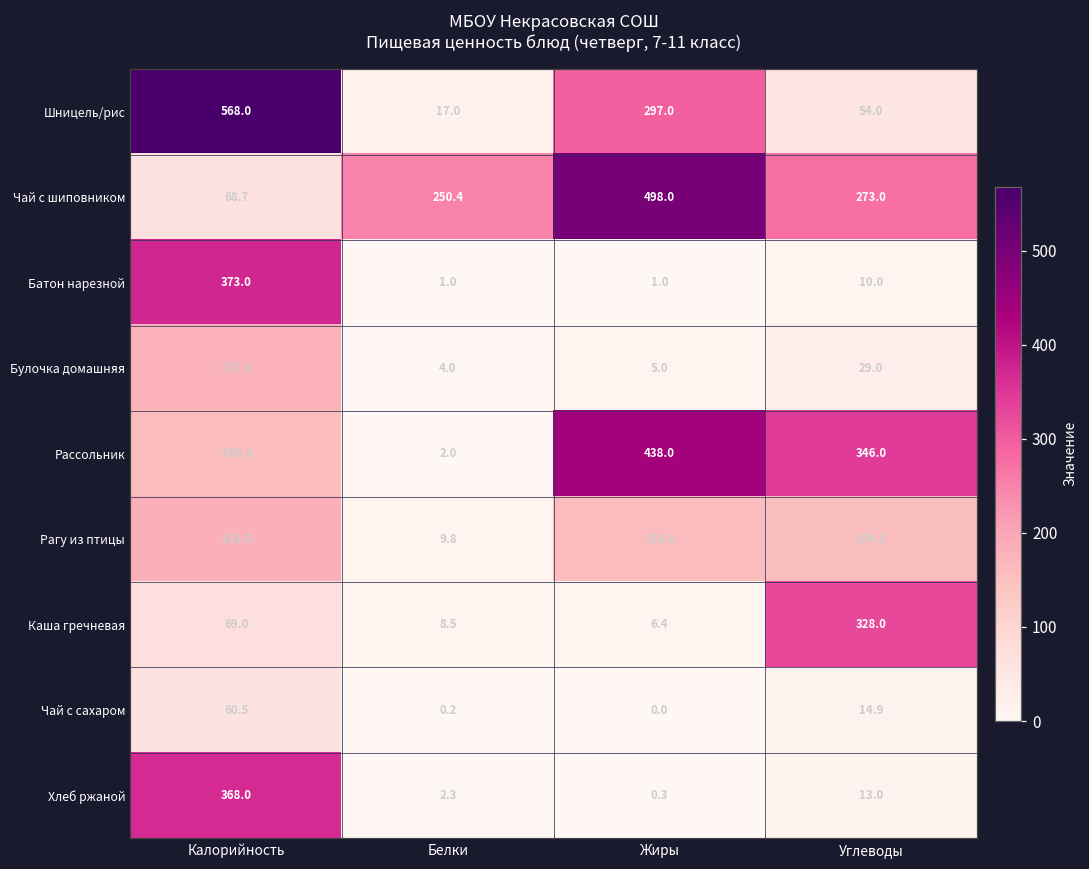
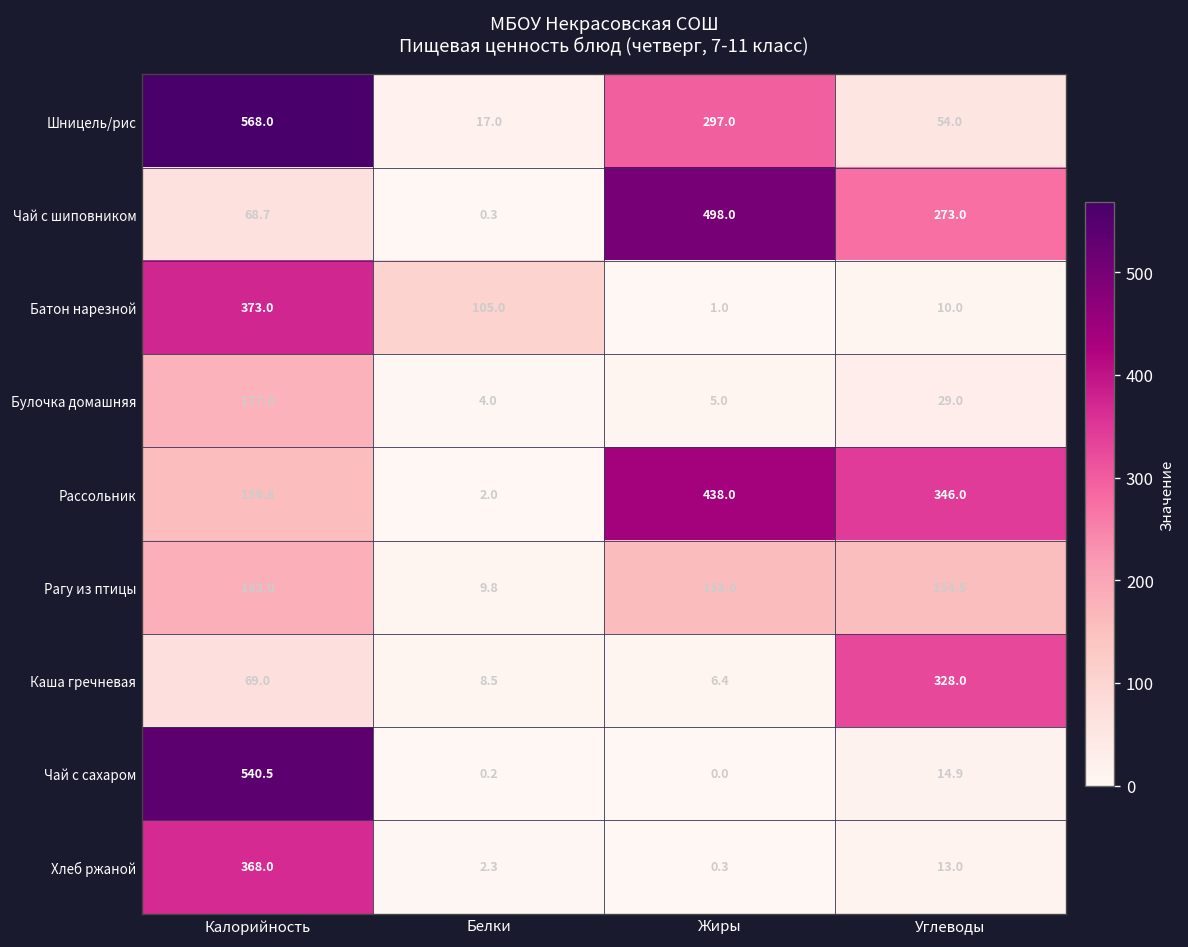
Чай с шиповником, Белки: 250.4 -> 0.3
Батон нарезной, Белки: 1.0 -> 105.0
Чай с сахаром, Калорийность: 60.5 -> 540.5
